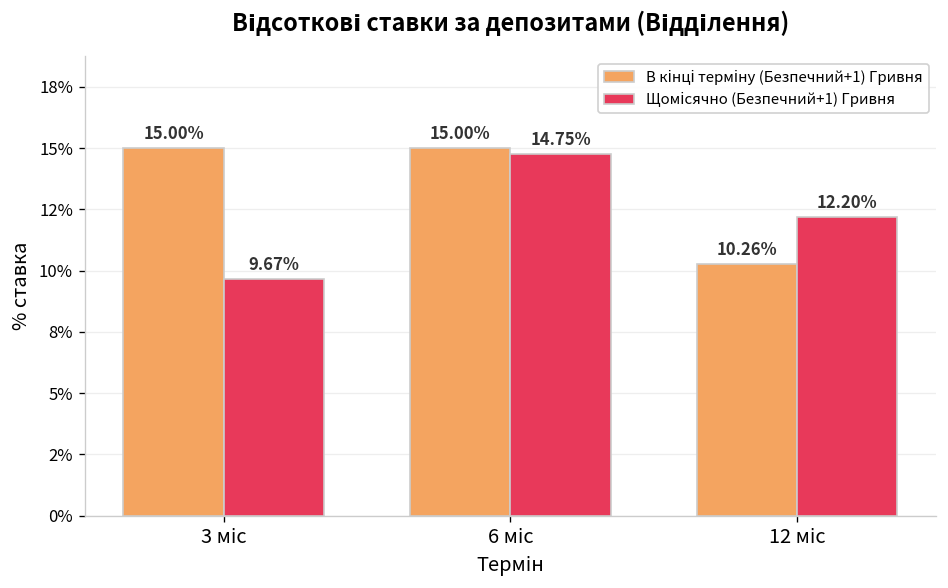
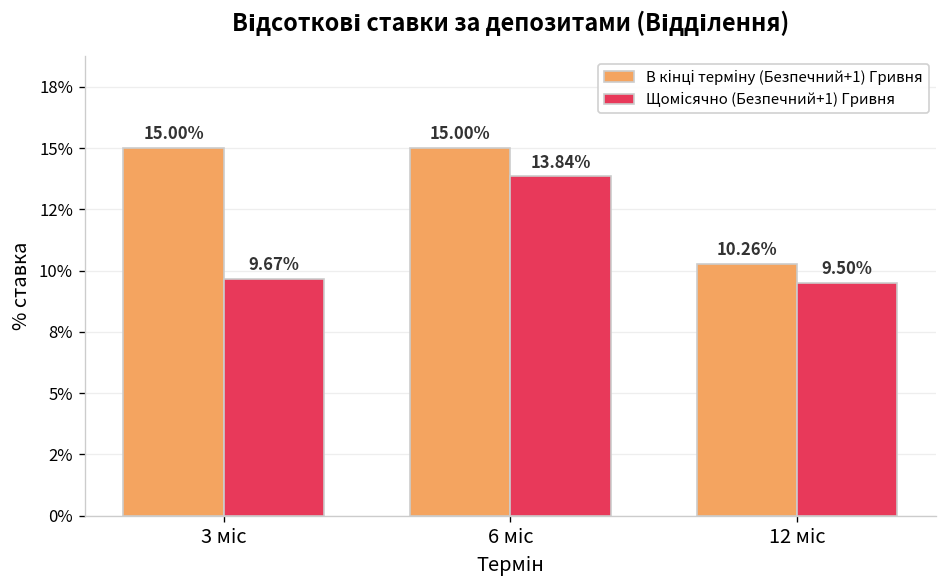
Щомісячно (Безпечний+1) Гривня, 6 міс: 14.75% -> 13.84%
Щомісячно (Безпечний+1) Гривня, 12 міс: 12.20% -> 9.50%
